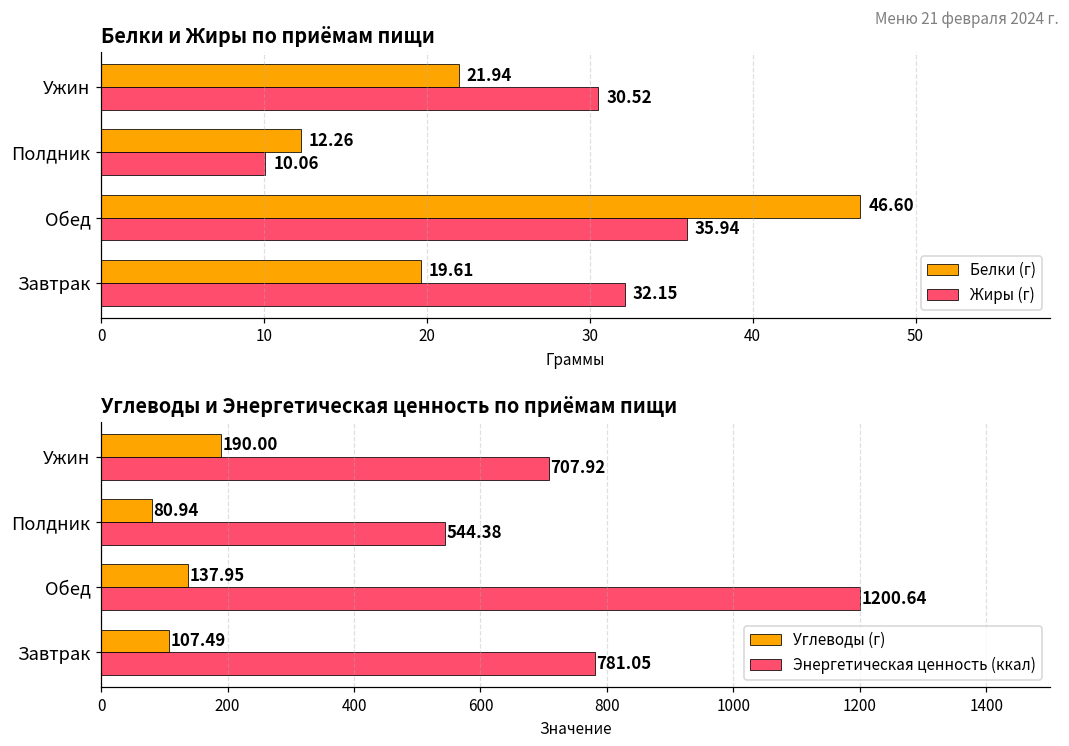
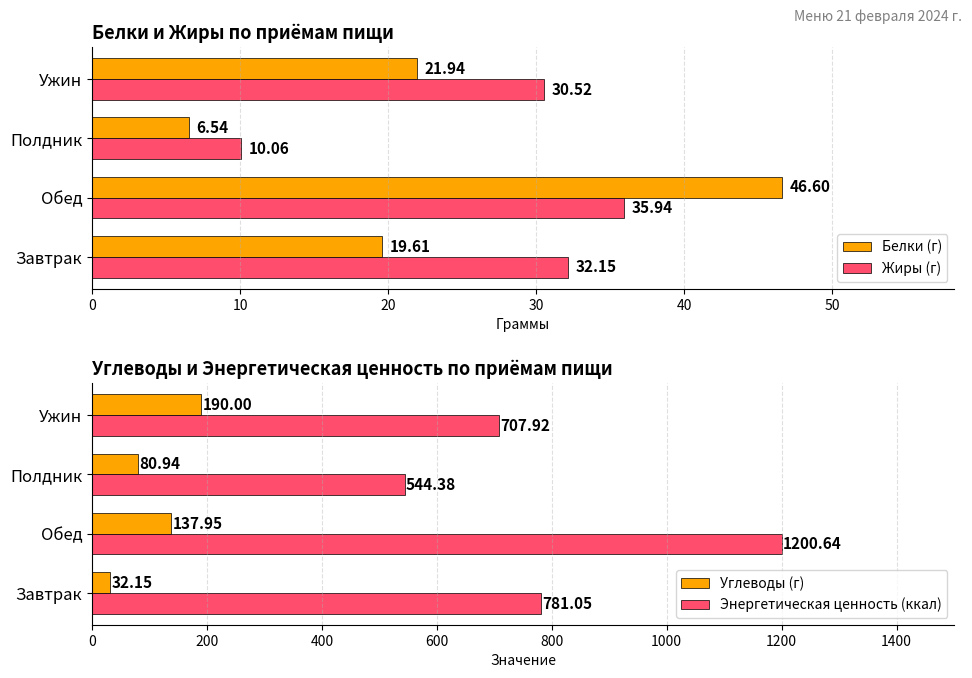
Белки и Жиры по приёмам пищи, Белки (г), Полдник: 12.26 -> 6.54
Углеводы и Энергетическая ценность по приёмам пищи, Углеводы (г), Завтрак: 107.49 -> 32.15
